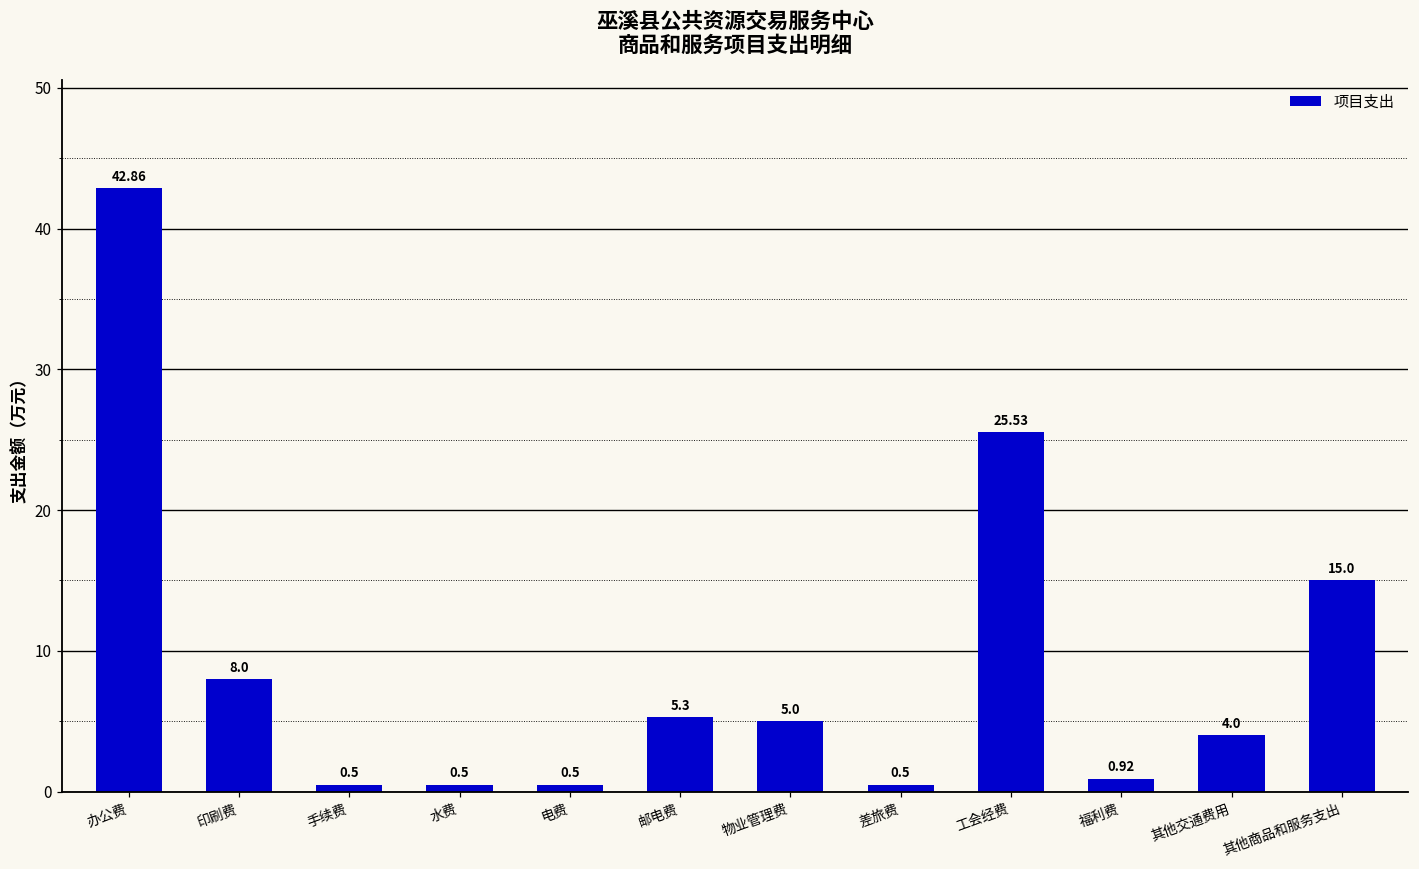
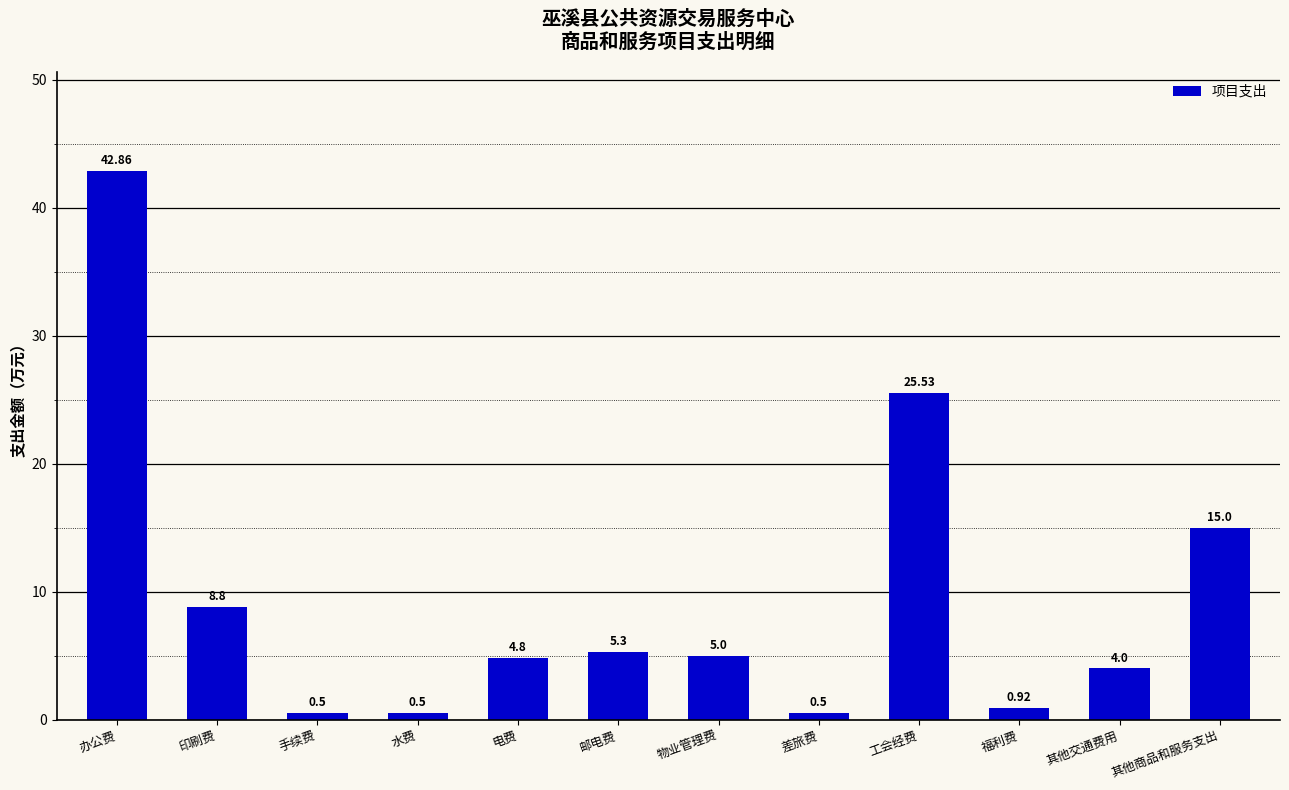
印刷费: 8.0 -> 8.8
电费: 0.5 -> 4.8
